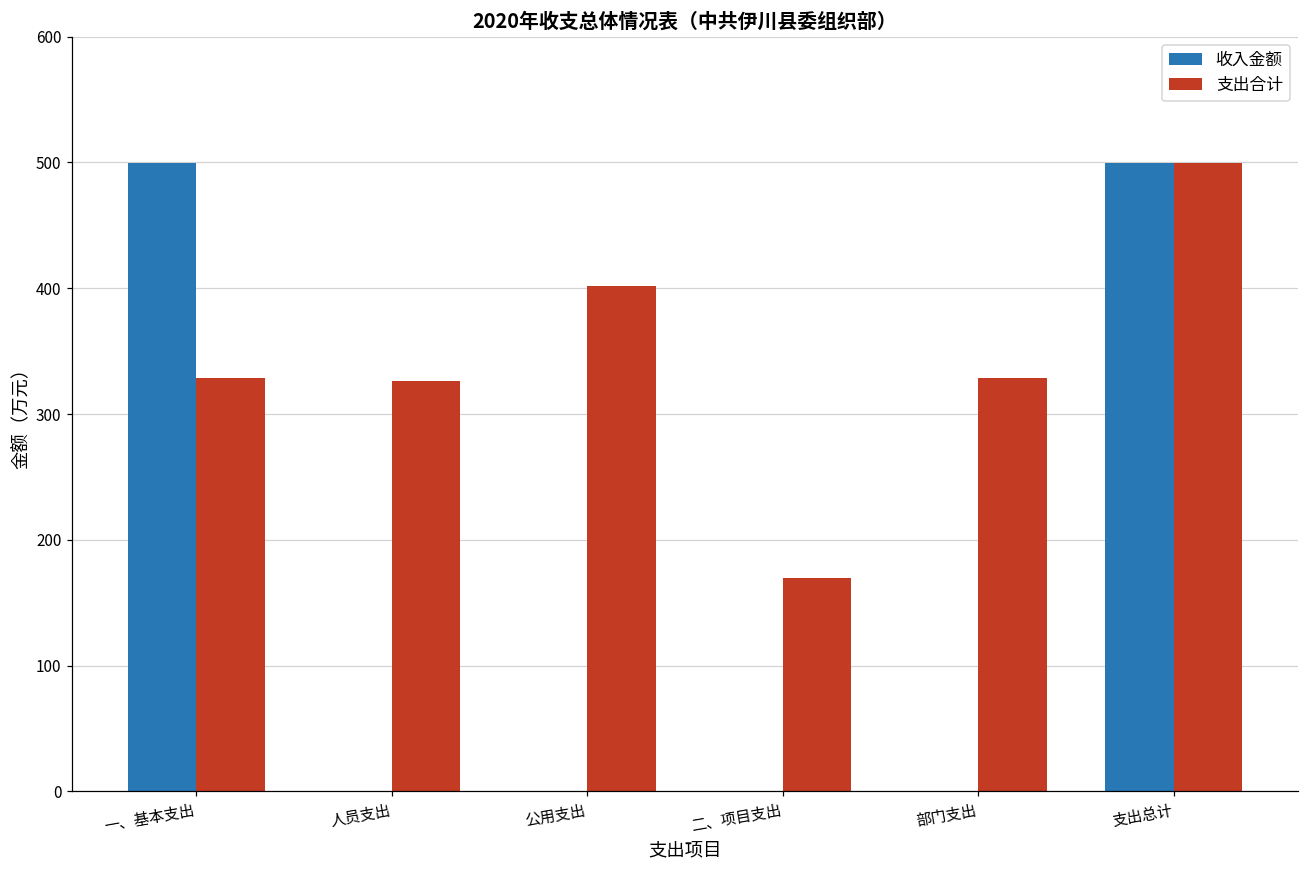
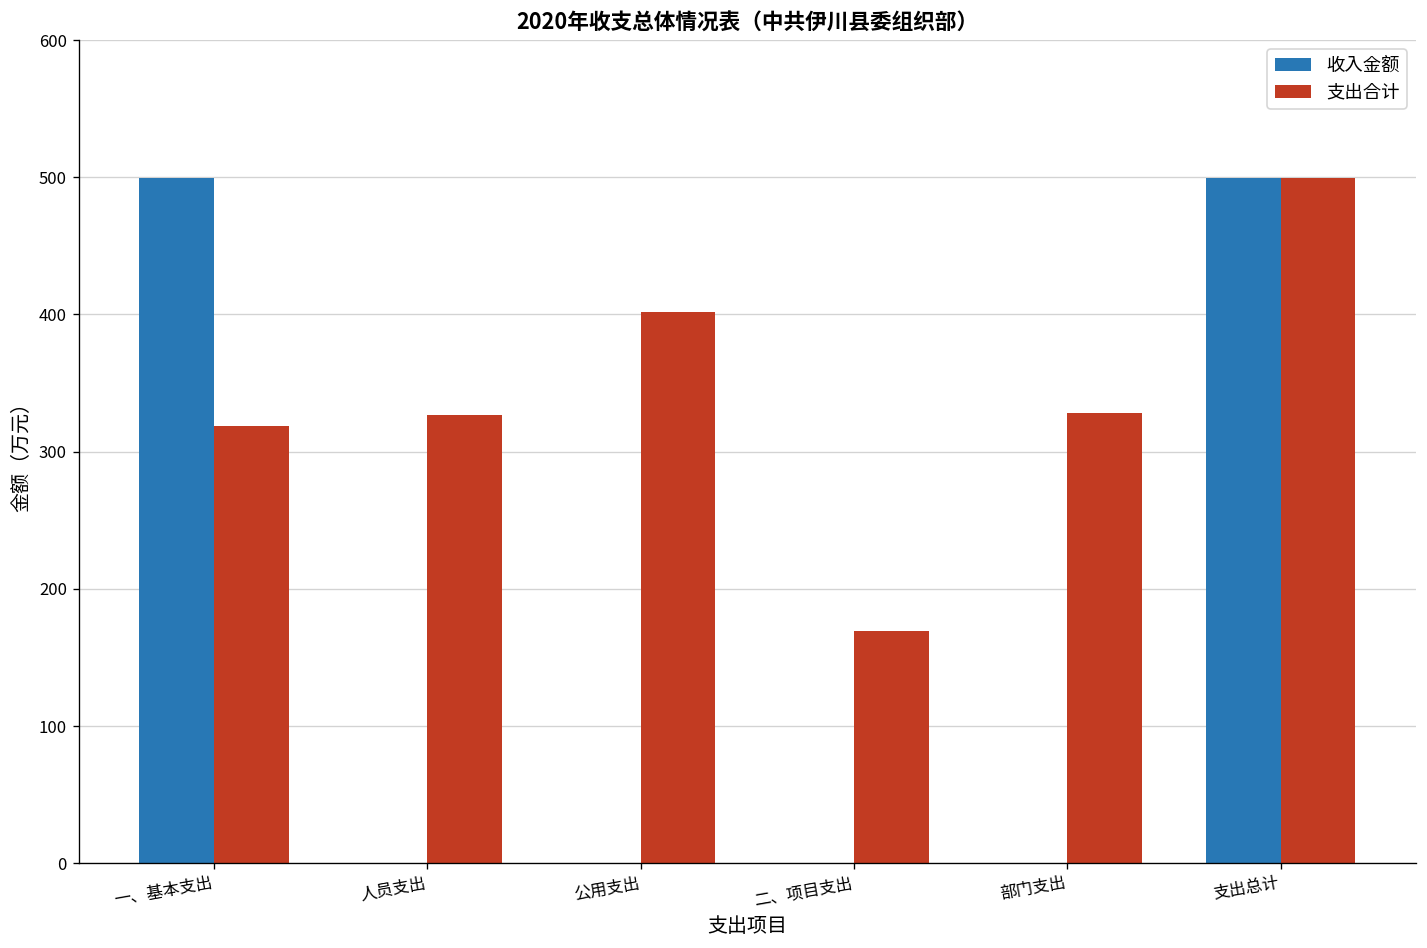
支出合计, 一、基本支出: 328 -> 319
